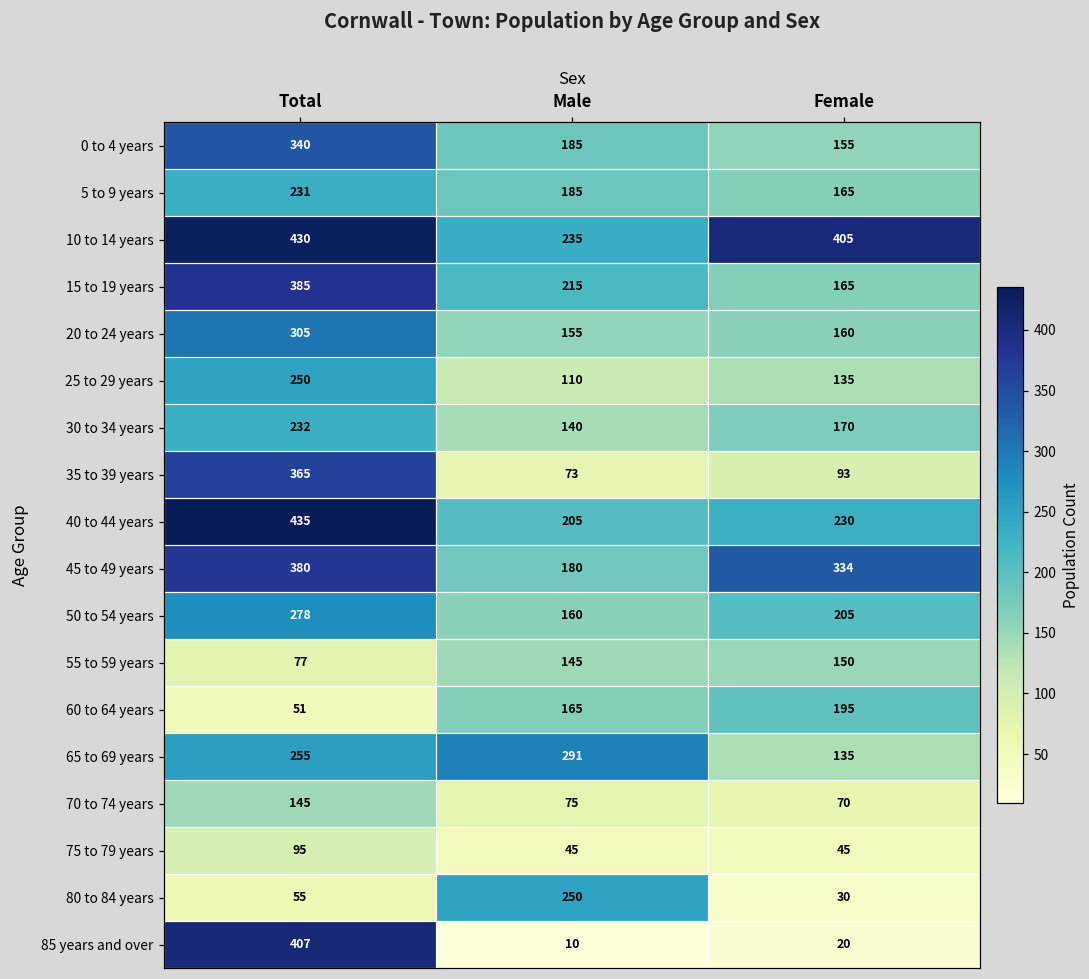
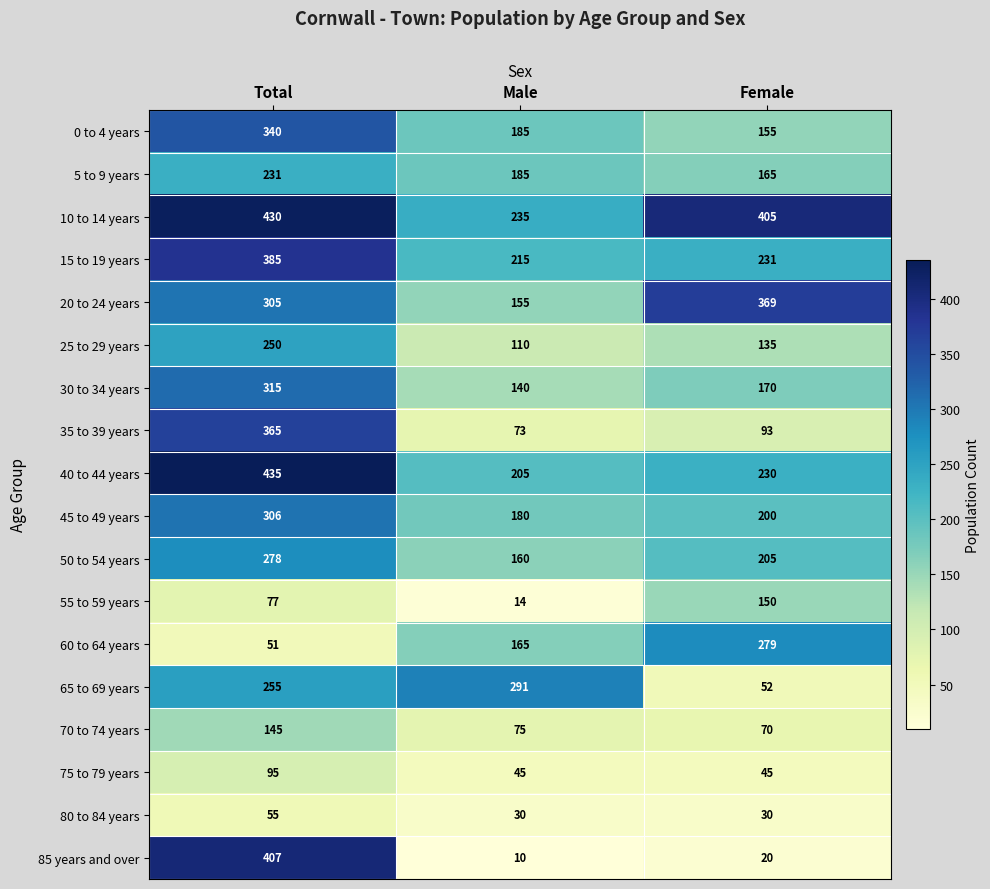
15 to 19 years, Female: 165 -> 231
20 to 24 years, Female: 160 -> 369
30 to 34 years, Total: 232 -> 315
45 to 49 years, Total: 380 -> 306
45 to 49 years, Female: 334 -> 200
55 to 59 years, Male: 145 -> 14
60 to 64 years, Female: 195 -> 279
65 to 69 years, Female: 135 -> 52
80 to 84 years, Male: 250 -> 30
